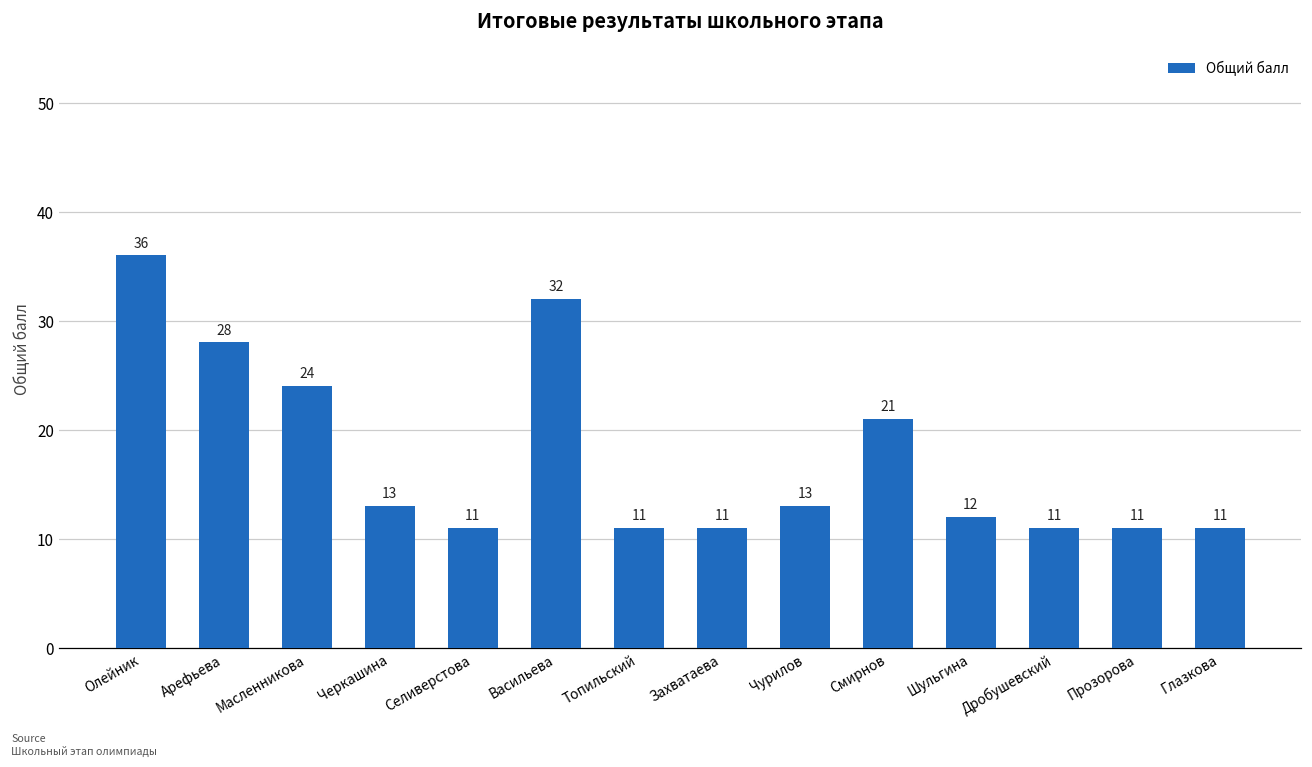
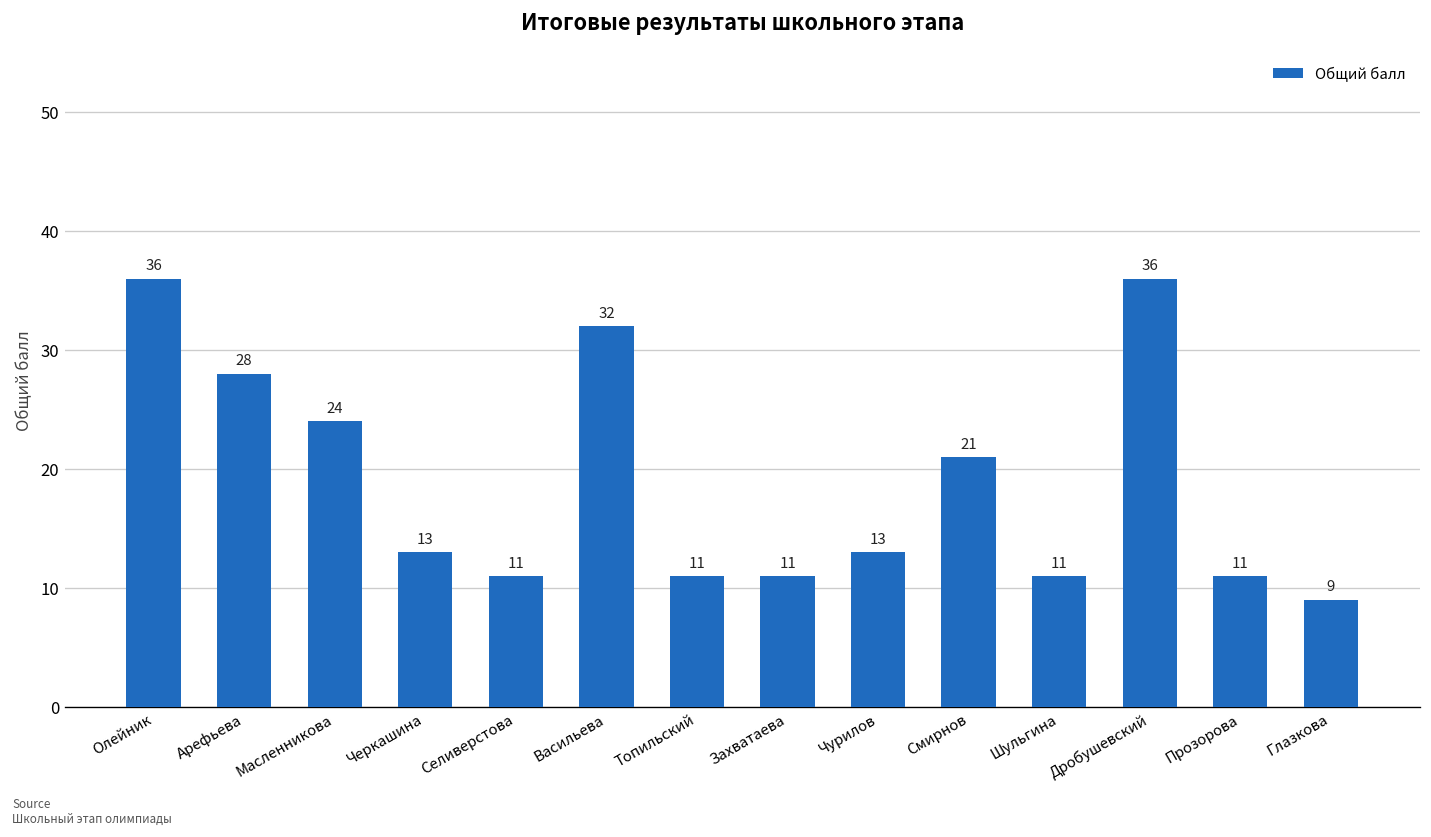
Шульгина: 12 -> 11
Дробушевский: 11 -> 36
Глазкова: 11 -> 9
